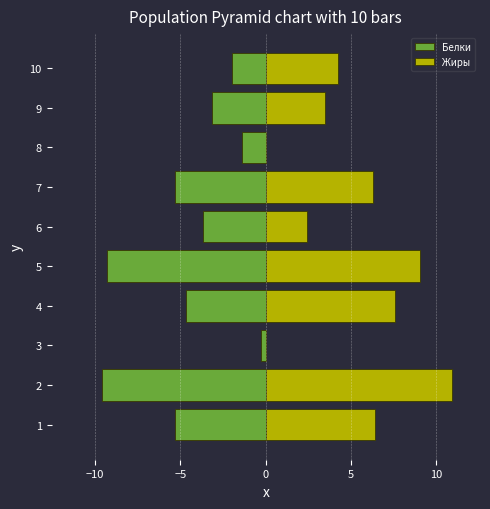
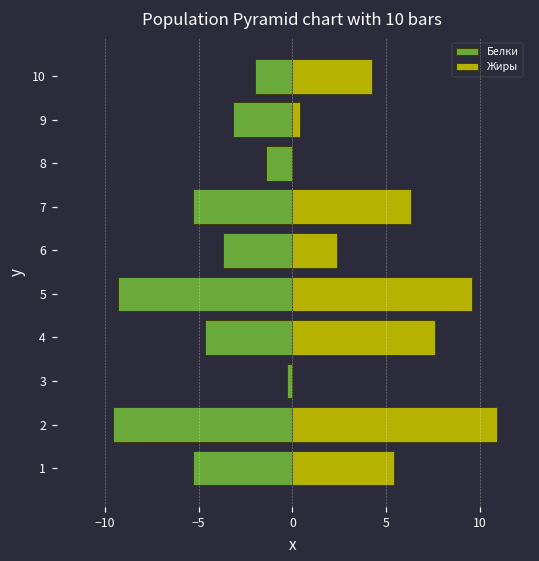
Жиры, 9: 3.5 -> 0.4
Жиры, 5: 9.0 -> 9.6
Жиры, 1: 6.4 -> 5.4
